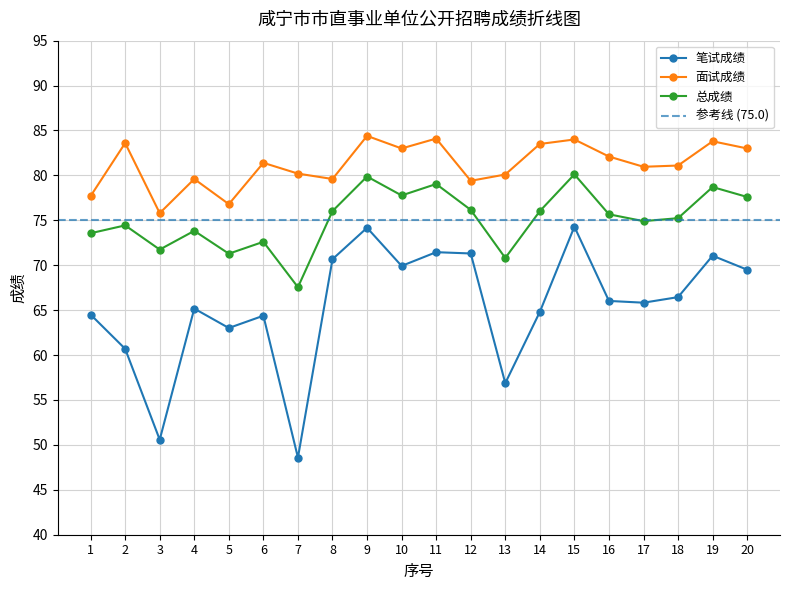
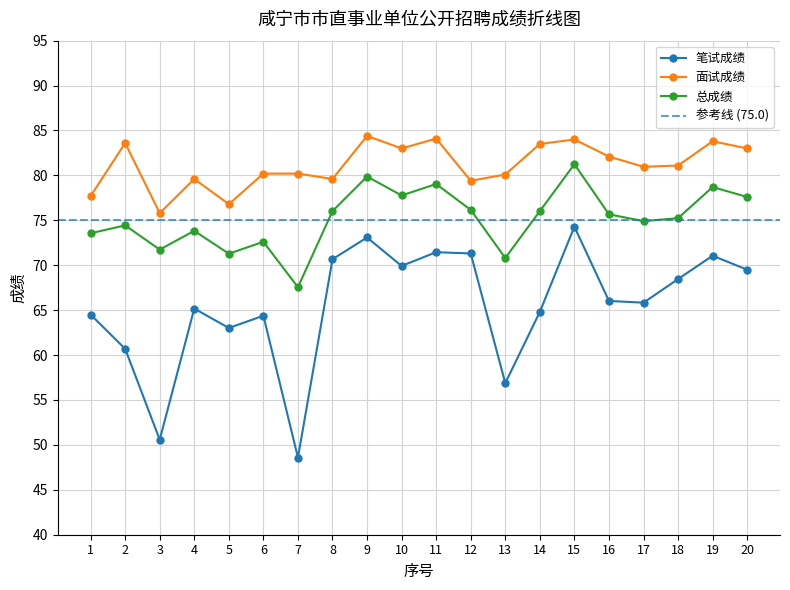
面试成绩, 6: 81 -> 80
笔试成绩, 9: 74 -> 73
总成绩, 15: 80 -> 81
笔试成绩, 18: 66 -> 68
